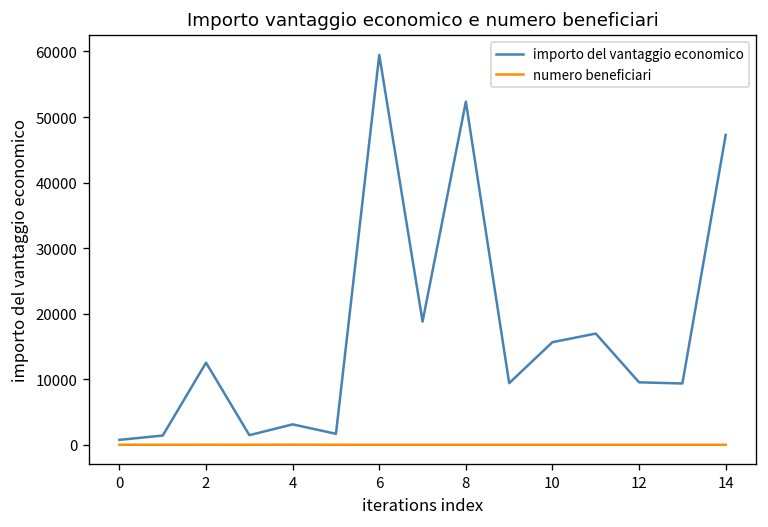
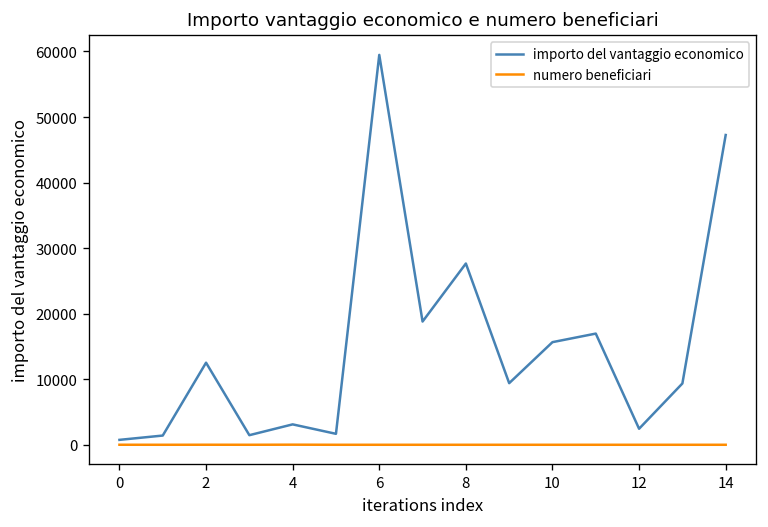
importo del vantaggio economico, 8: 52000 -> 28000
importo del vantaggio economico, 12: 10000 -> 2000
